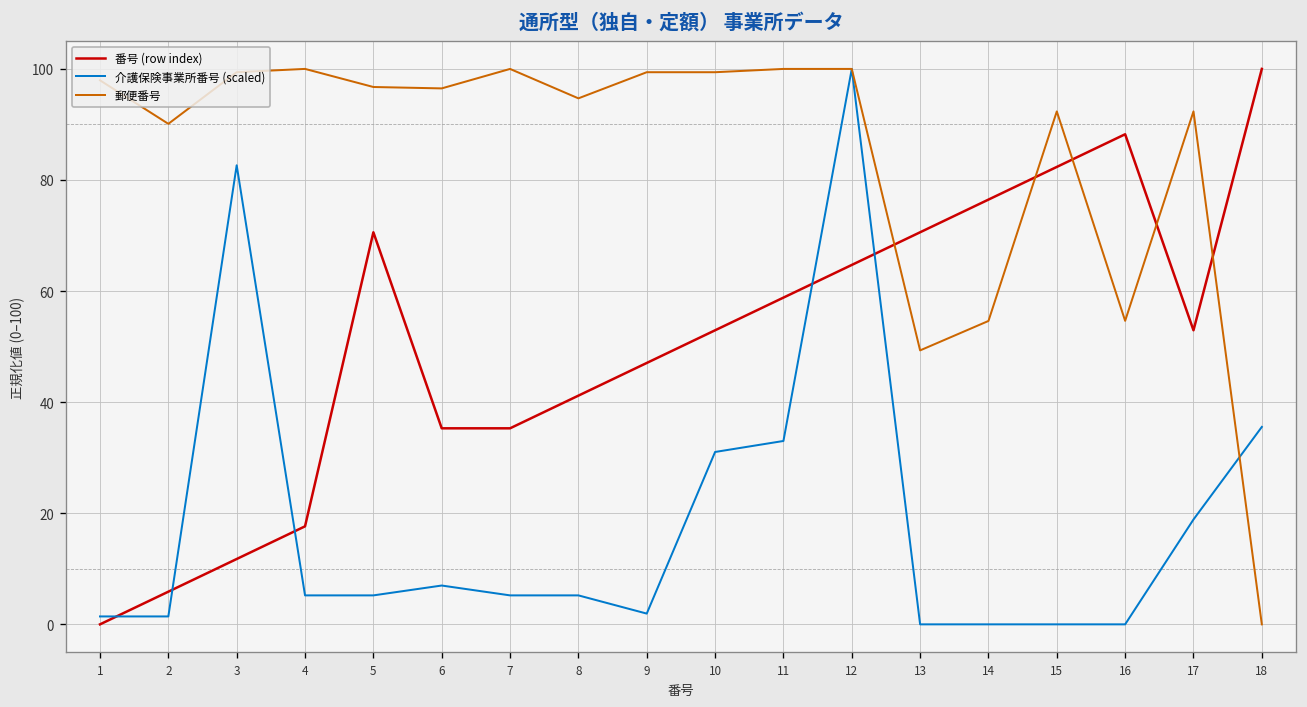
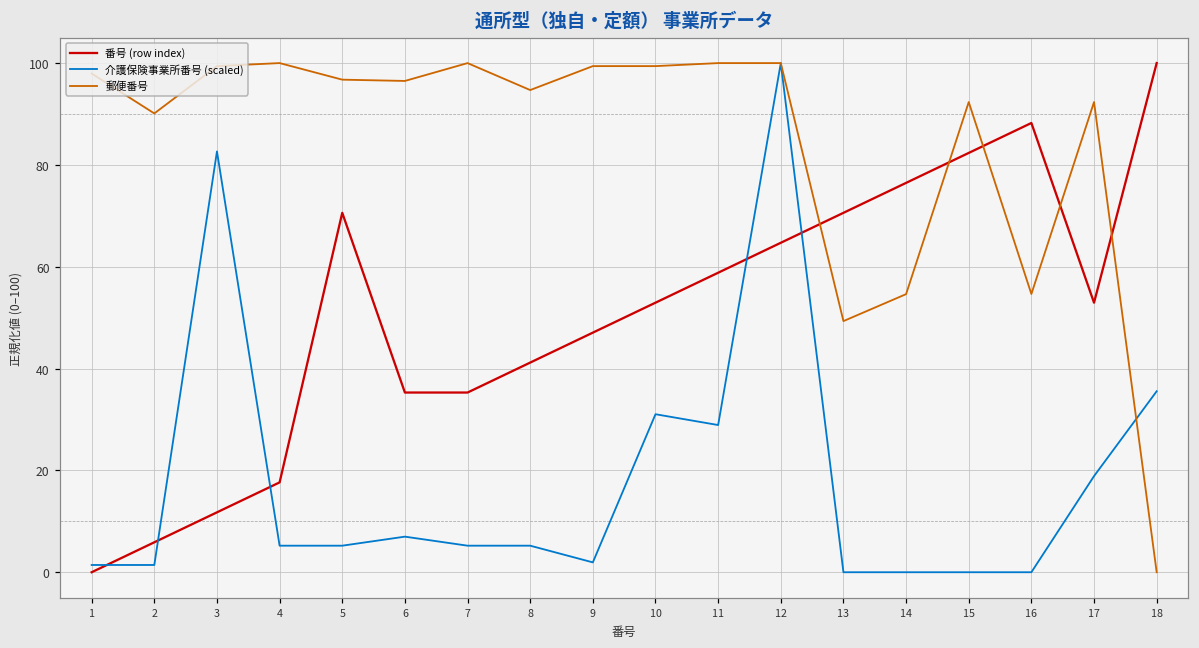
介護保険事業所番号 (scaled), 11: 33 -> 29
